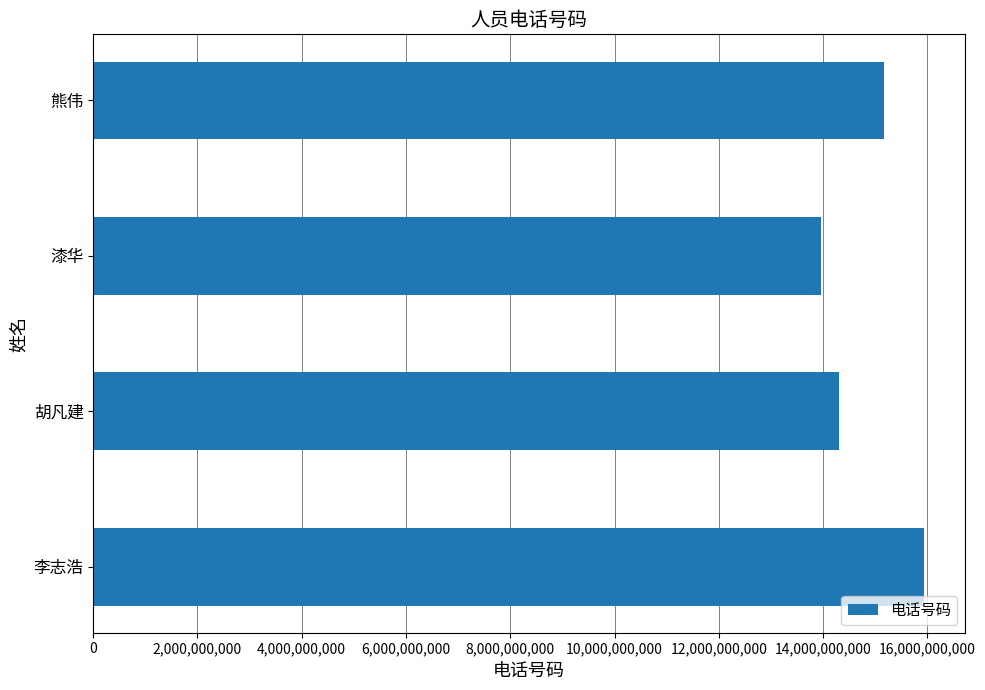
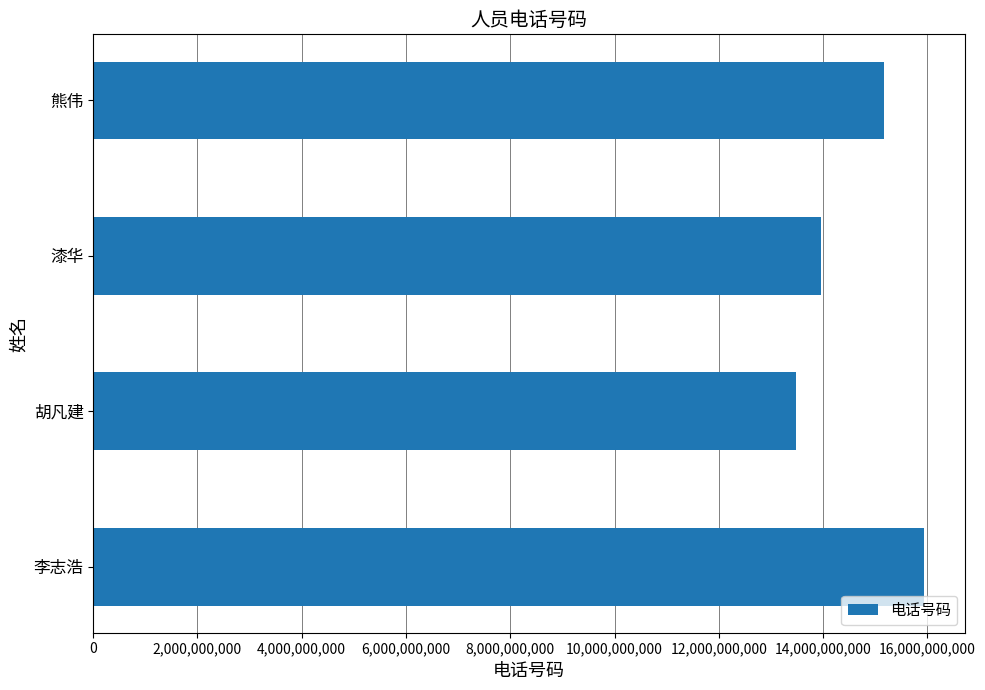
胡凡建: 14,300,000,000 -> 13,500,000,000
